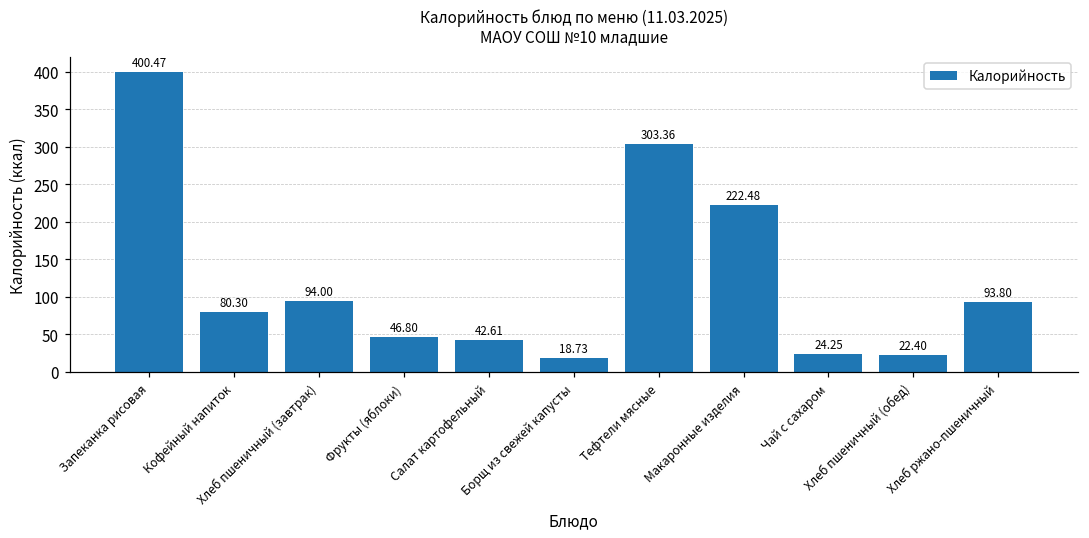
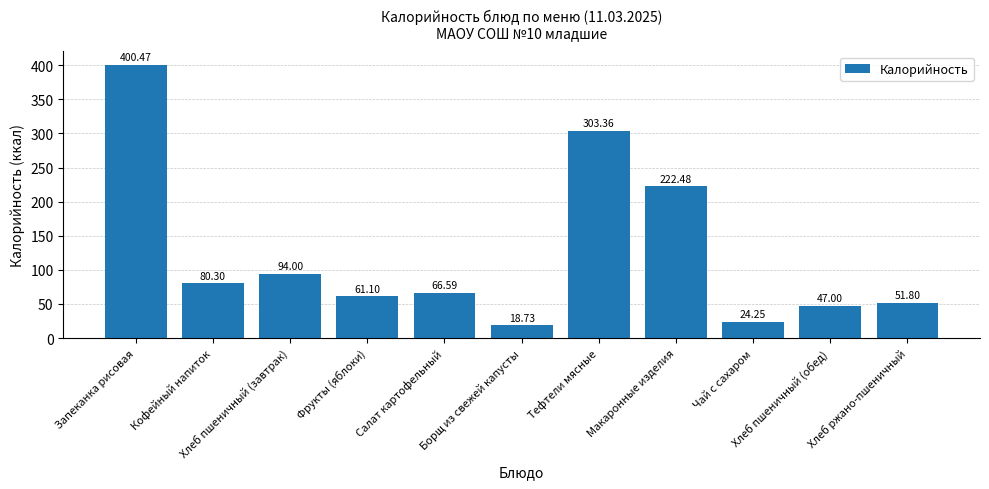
Фрукты (яблоки): 46.80 -> 61.10
Салат картофельный: 42.61 -> 66.59
Хлеб пшеничный (обед): 22.40 -> 47.00
Хлеб ржано-пшеничный: 93.80 -> 51.80
